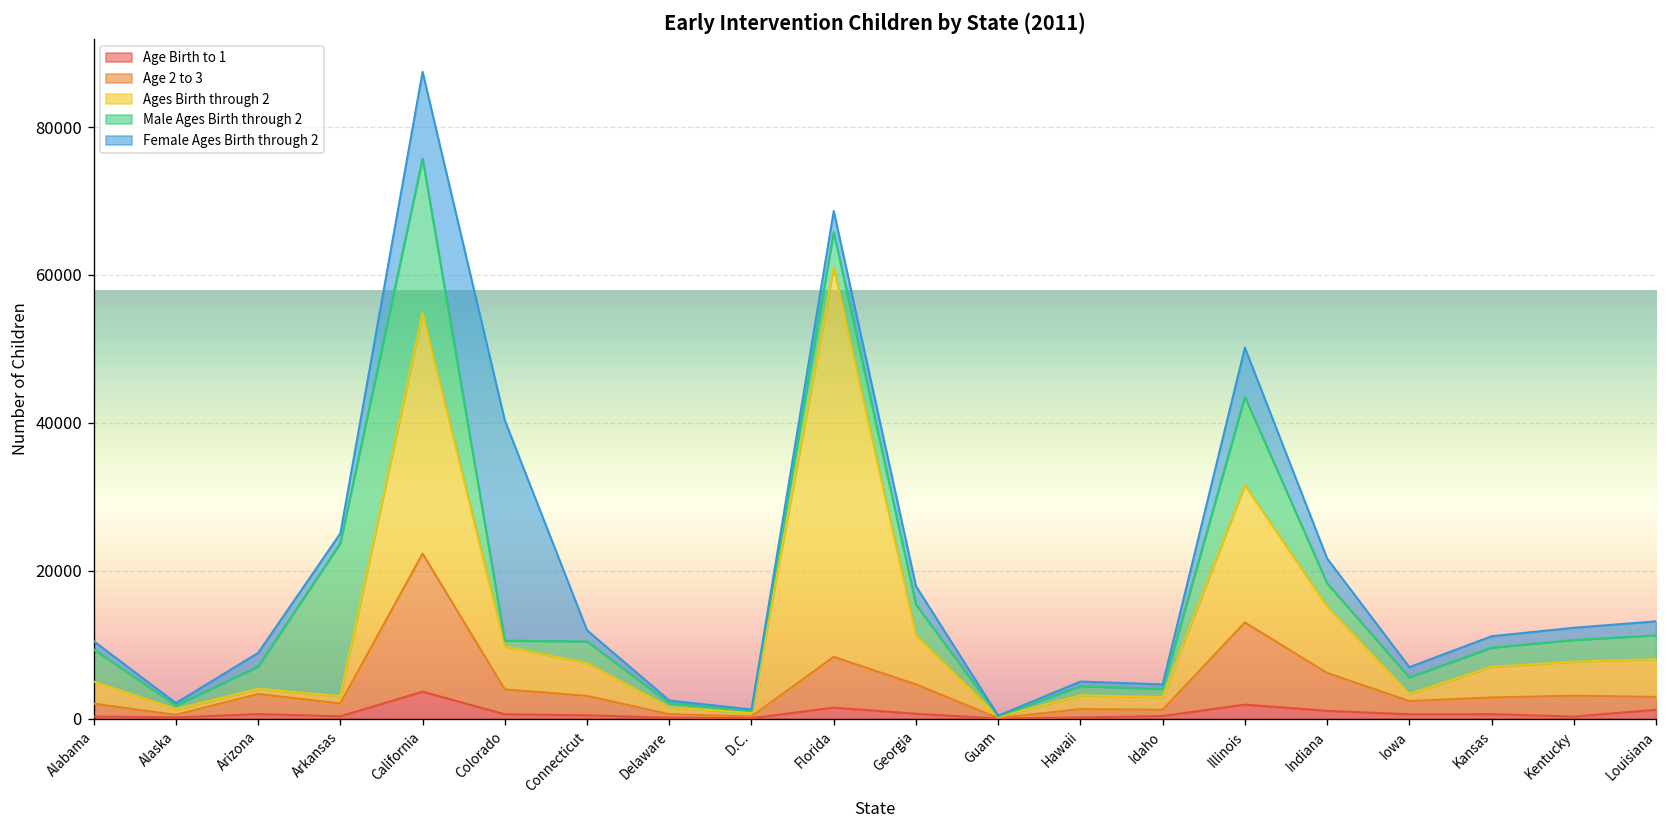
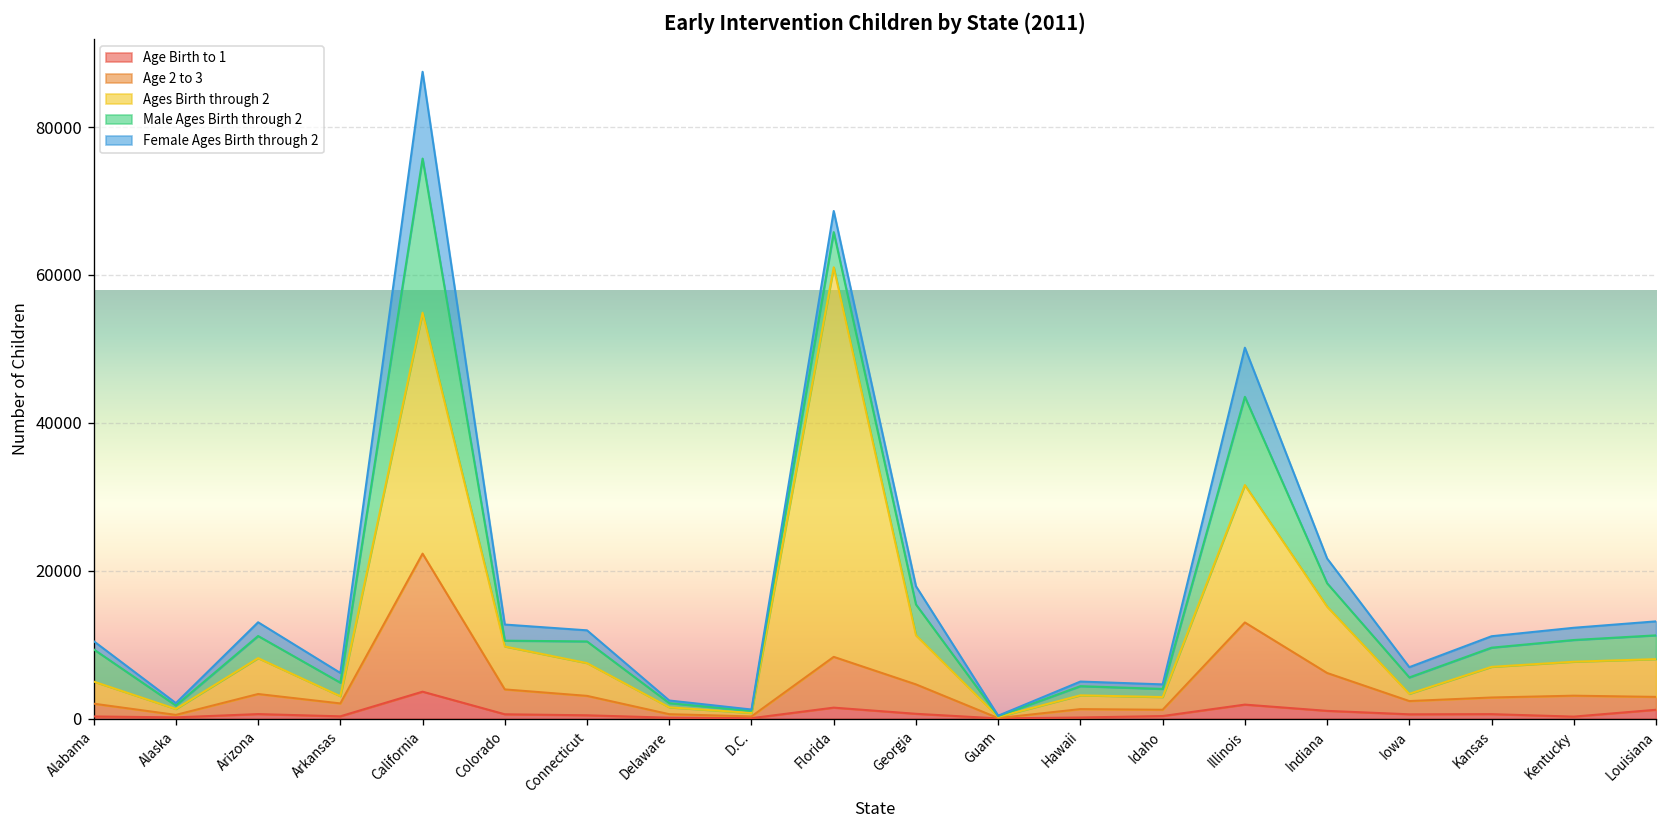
Ages Birth through 2, Arizona: 1000 -> 5000
Male Ages Birth through 2, Arkansas: 21000 -> 2000
Female Ages Birth through 2, Colorado: 30000 -> 2000
